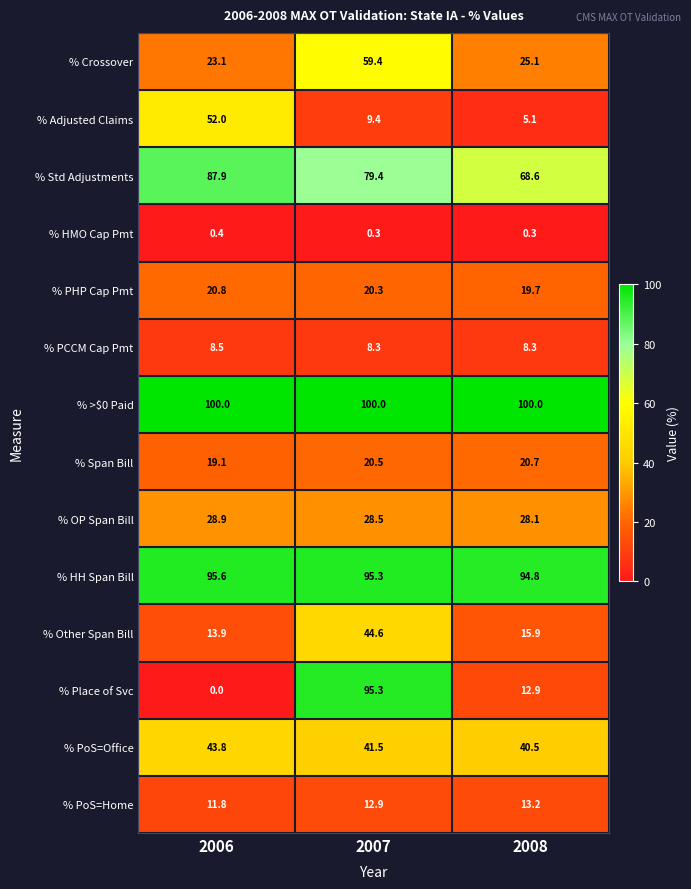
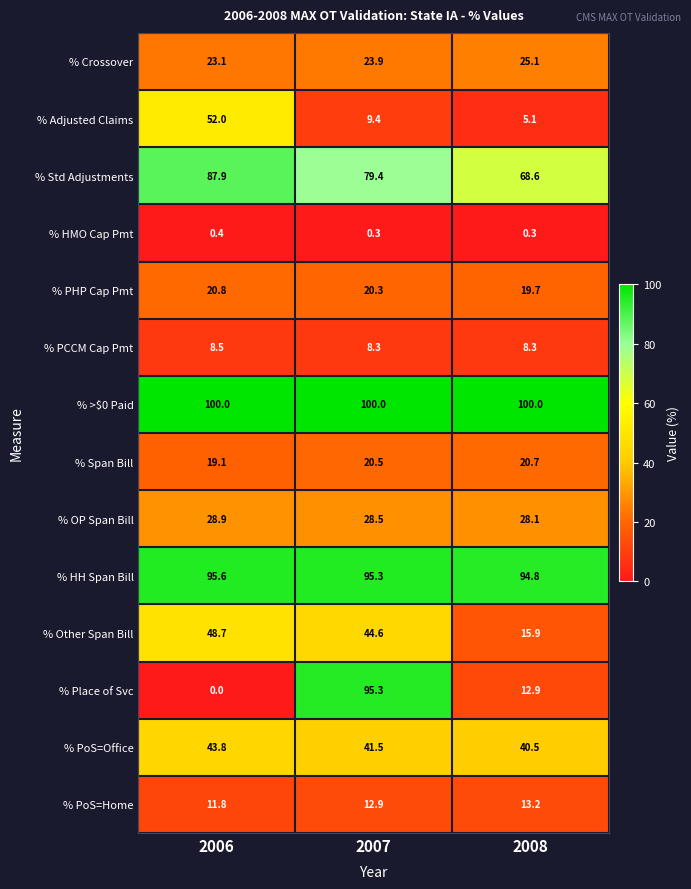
% Crossover, 2007: 59.4 -> 23.9
% Other Span Bill, 2006: 13.9 -> 48.7
